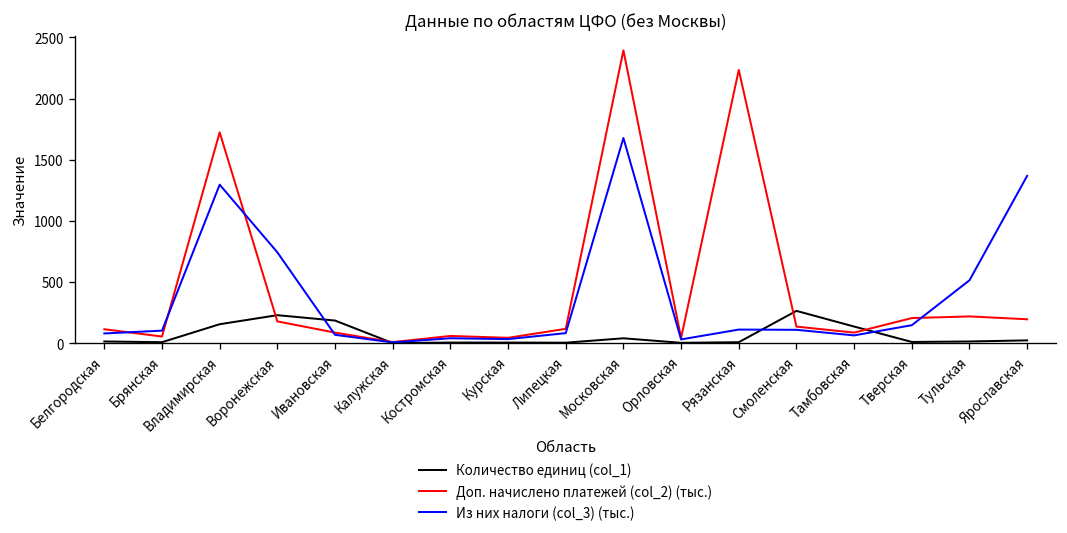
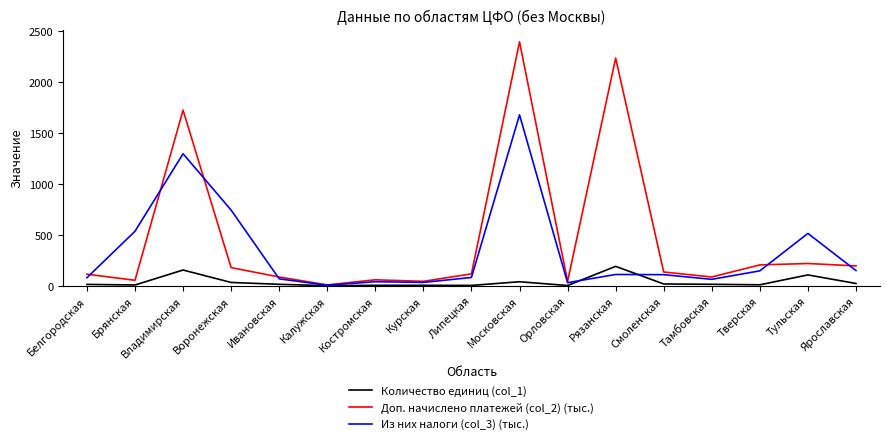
Из них налоги (col_3) (тыс.), Брянская: 100 -> 540
Количество единиц (col_1), Воронежская: 230 -> 30
Количество единиц (col_1), Ивановская: 190 -> 20
Количество единиц (col_1), Рязанская: 10 -> 190
Количество единиц (col_1), Смоленская: 260 -> 20
Количество единиц (col_1), Тамбовская: 140 -> 20
Количество единиц (col_1), Тульская: 10 -> 110
Из них налоги (col_3) (тыс.), Ярославская: 1370 -> 150
